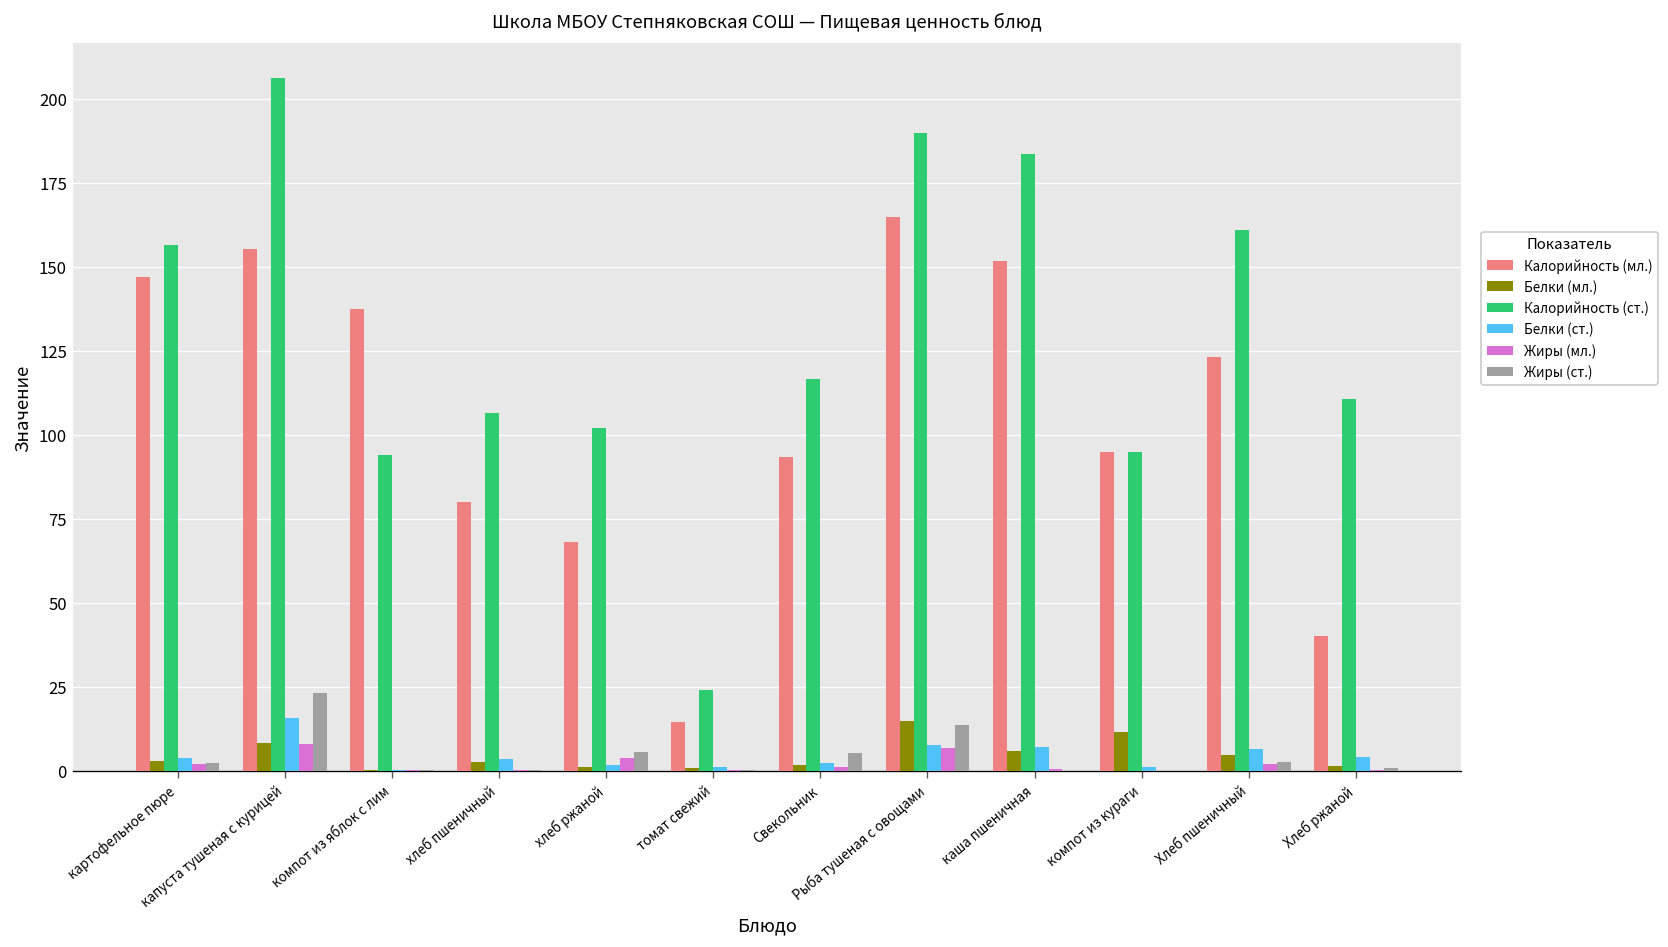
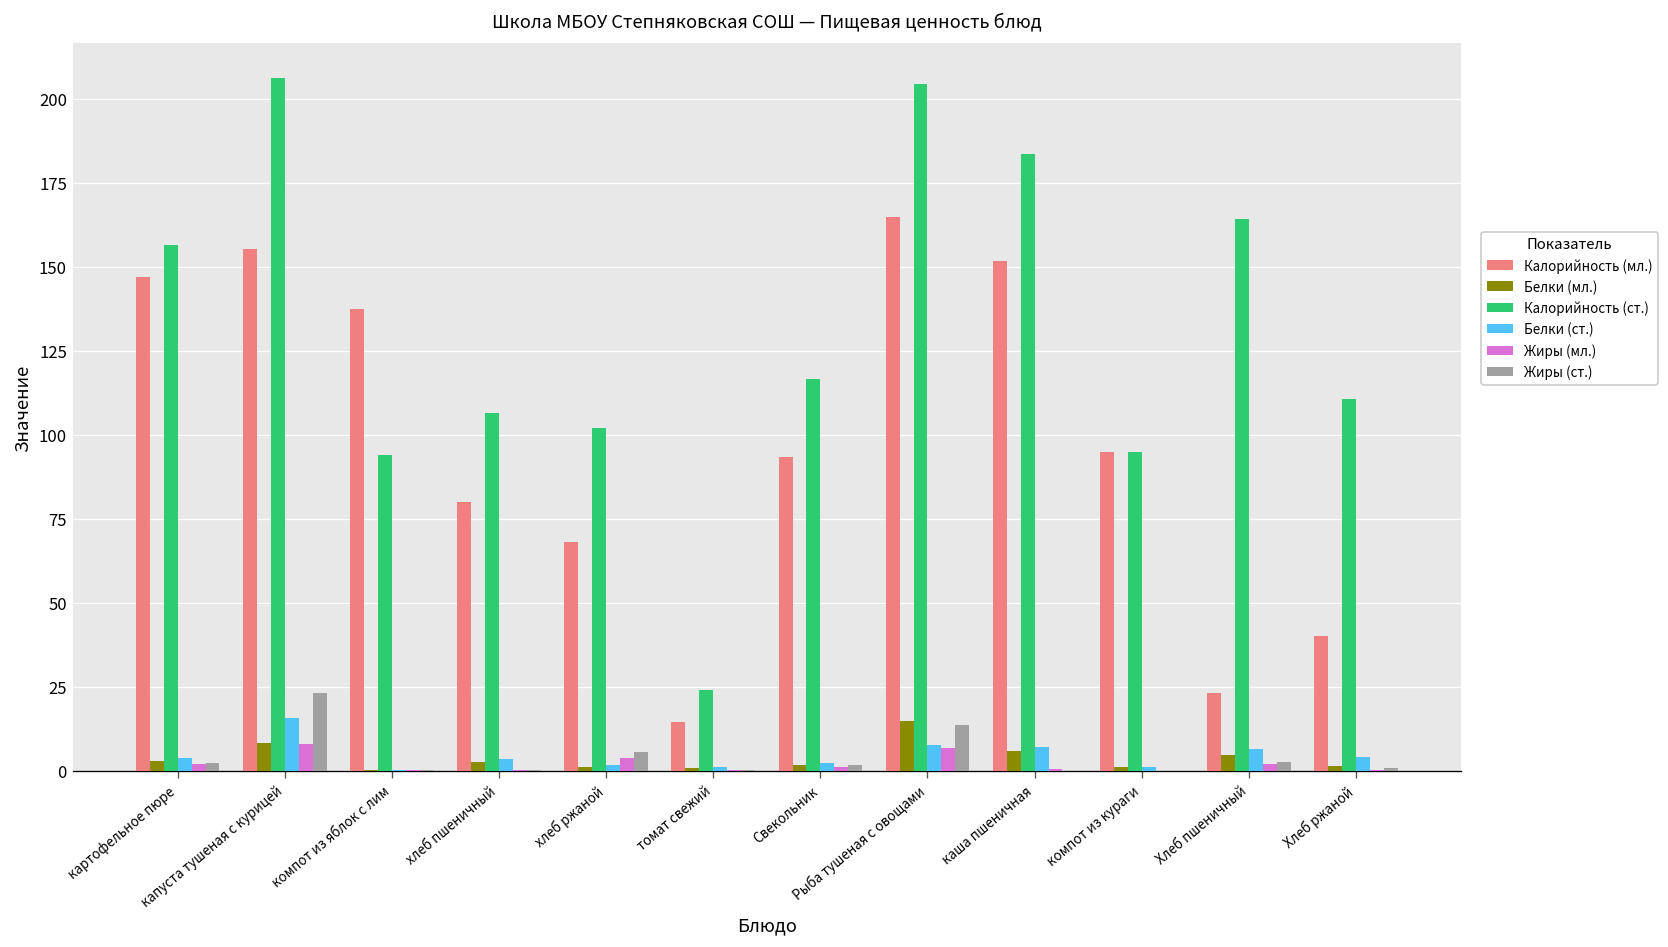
Жиры (ст.), Свекольник: 5 -> 2
Калорийность (ст.), Рыба тушеная с овощами: 190 -> 204
Белки (мл.), компот из кураги: 12 -> 1
Калорийность (мл.), Хлеб пшеничный: 123 -> 23
Калорийность (ст.), Хлеб пшеничный: 161 -> 164
